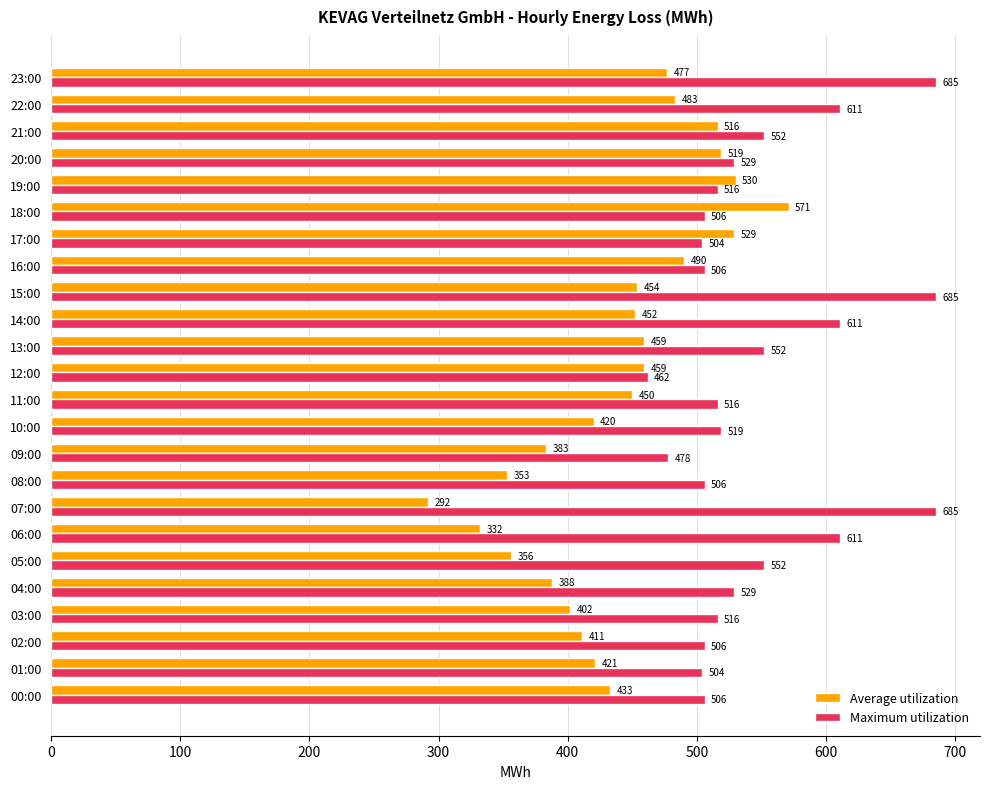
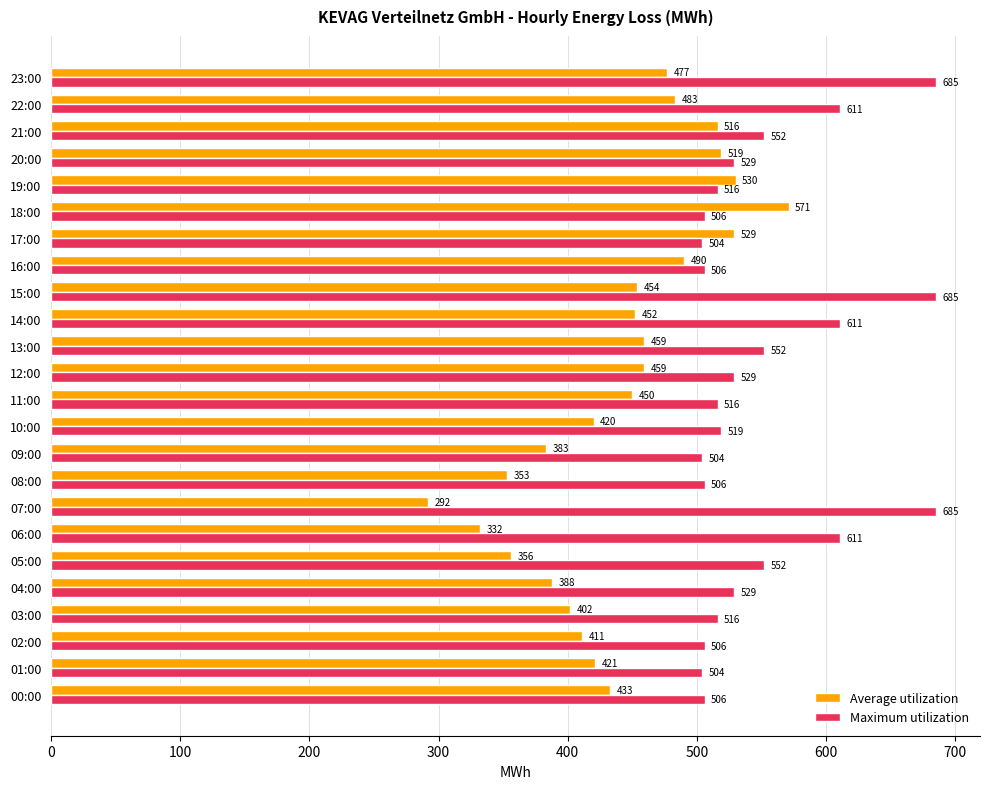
Maximum utilization, 12:00: 462 -> 529
Maximum utilization, 09:00: 478 -> 504
